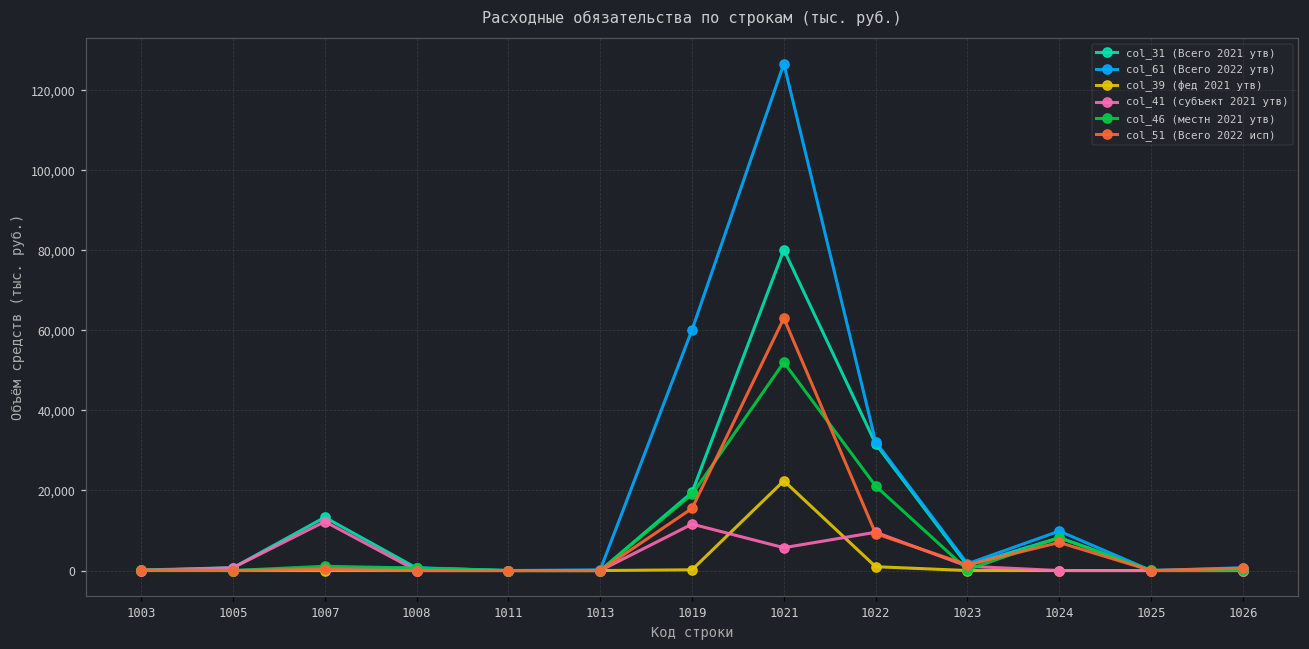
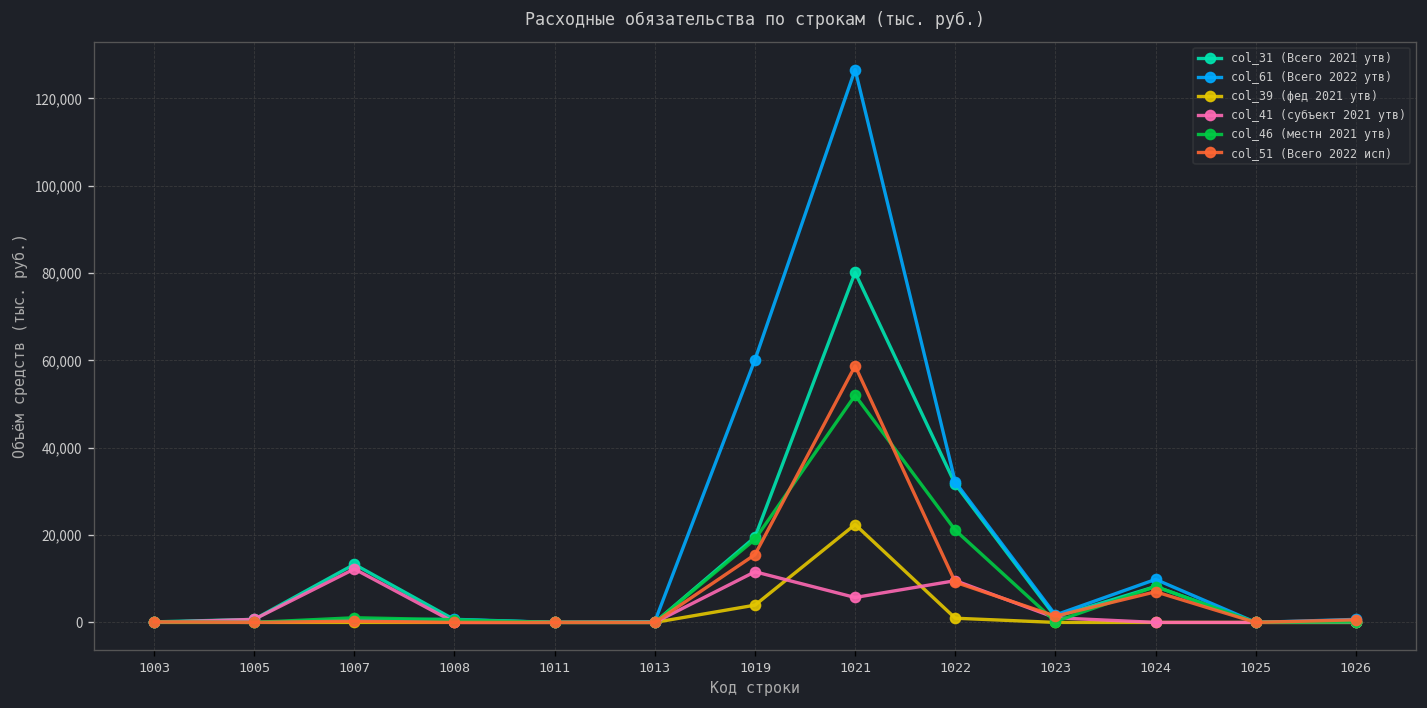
col_39 (фед 2021 утв), 1019: 0 -> 4,000
col_51 (Всего 2022 исп), 1021: 63,000 -> 59,000
